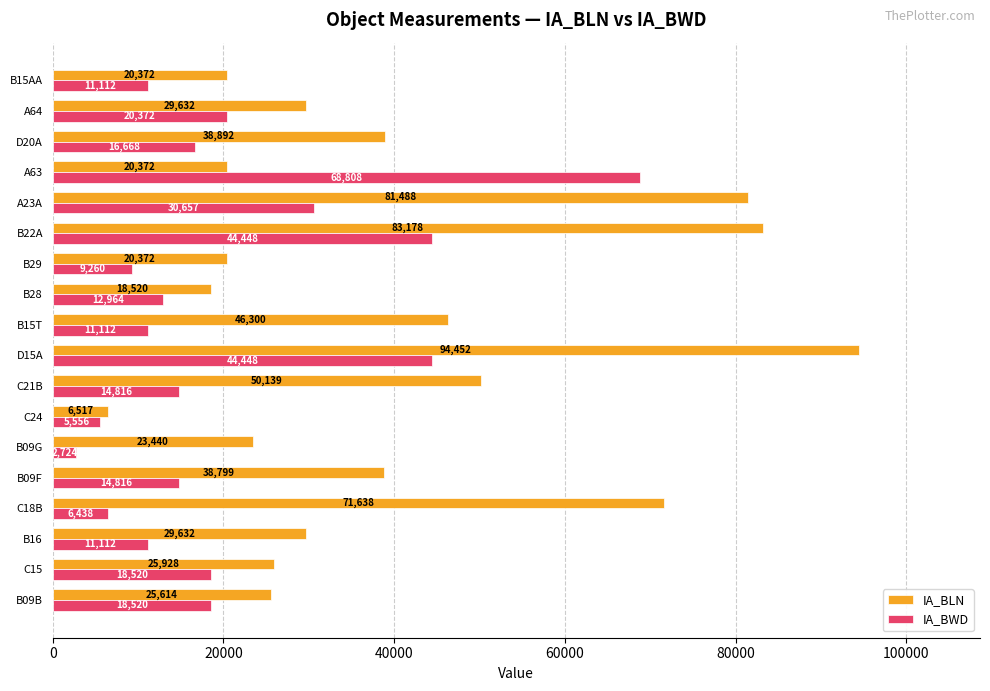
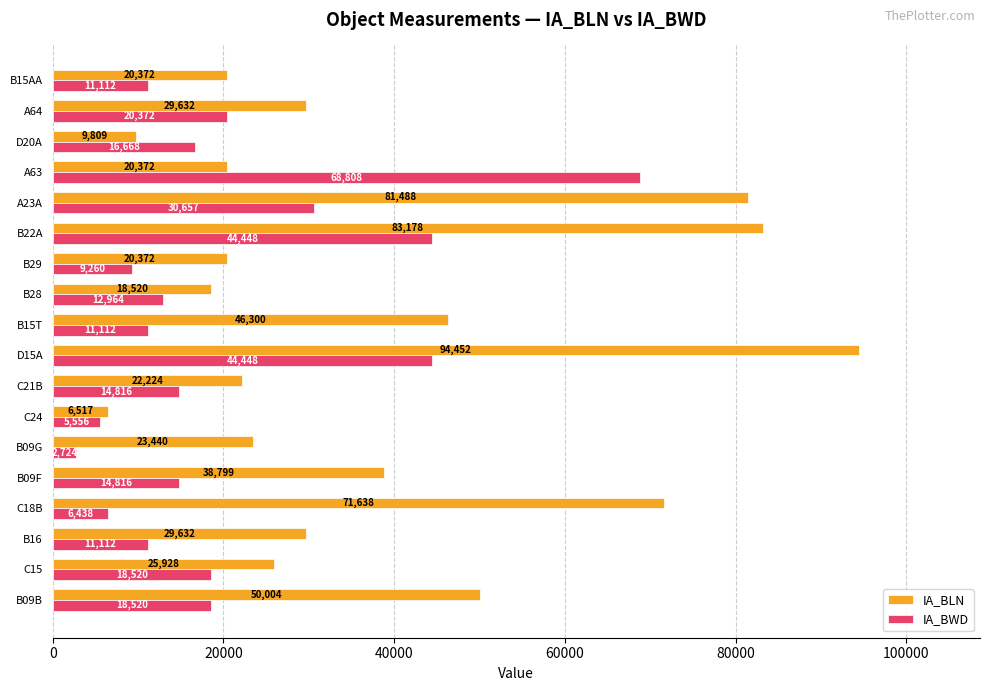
IA_BLN, D20A: 38,892 -> 9,809
IA_BLN, C21B: 50,139 -> 22,224
IA_BLN, B09B: 25,614 -> 50,004
